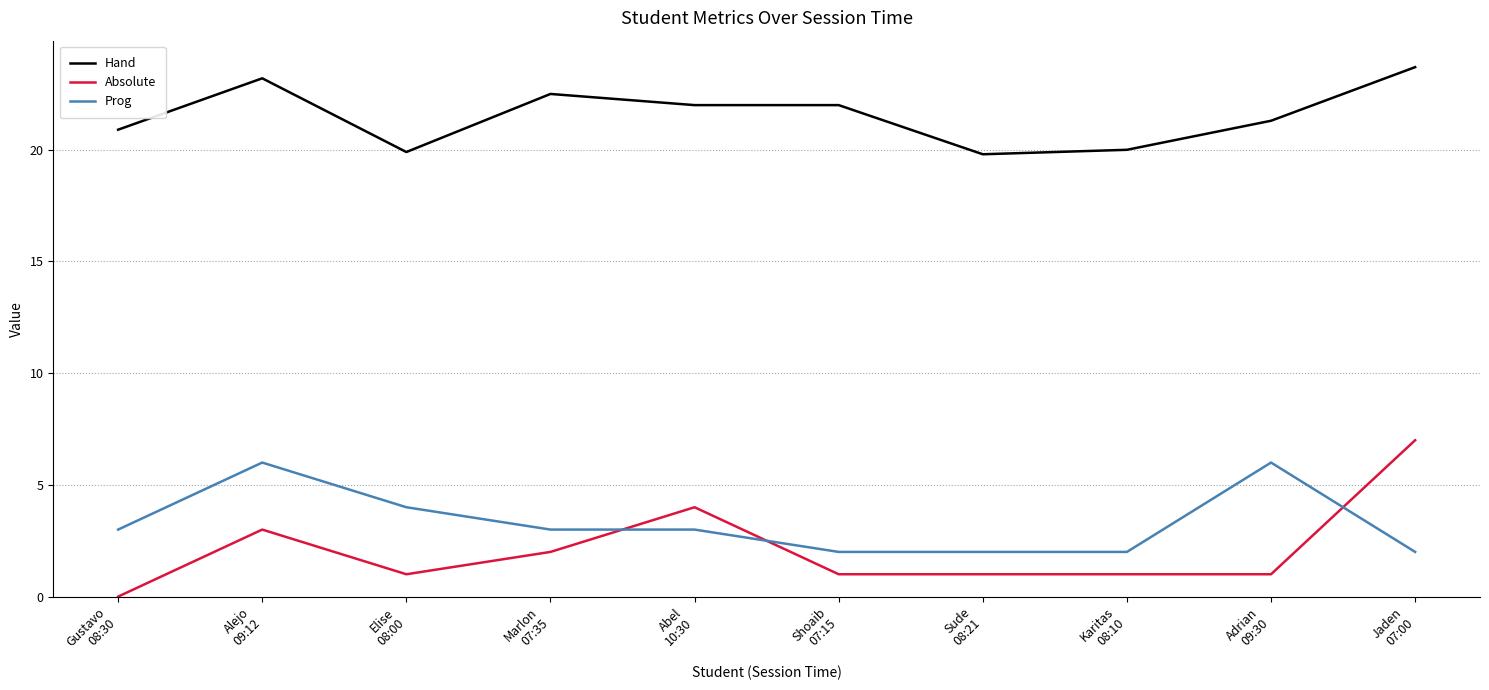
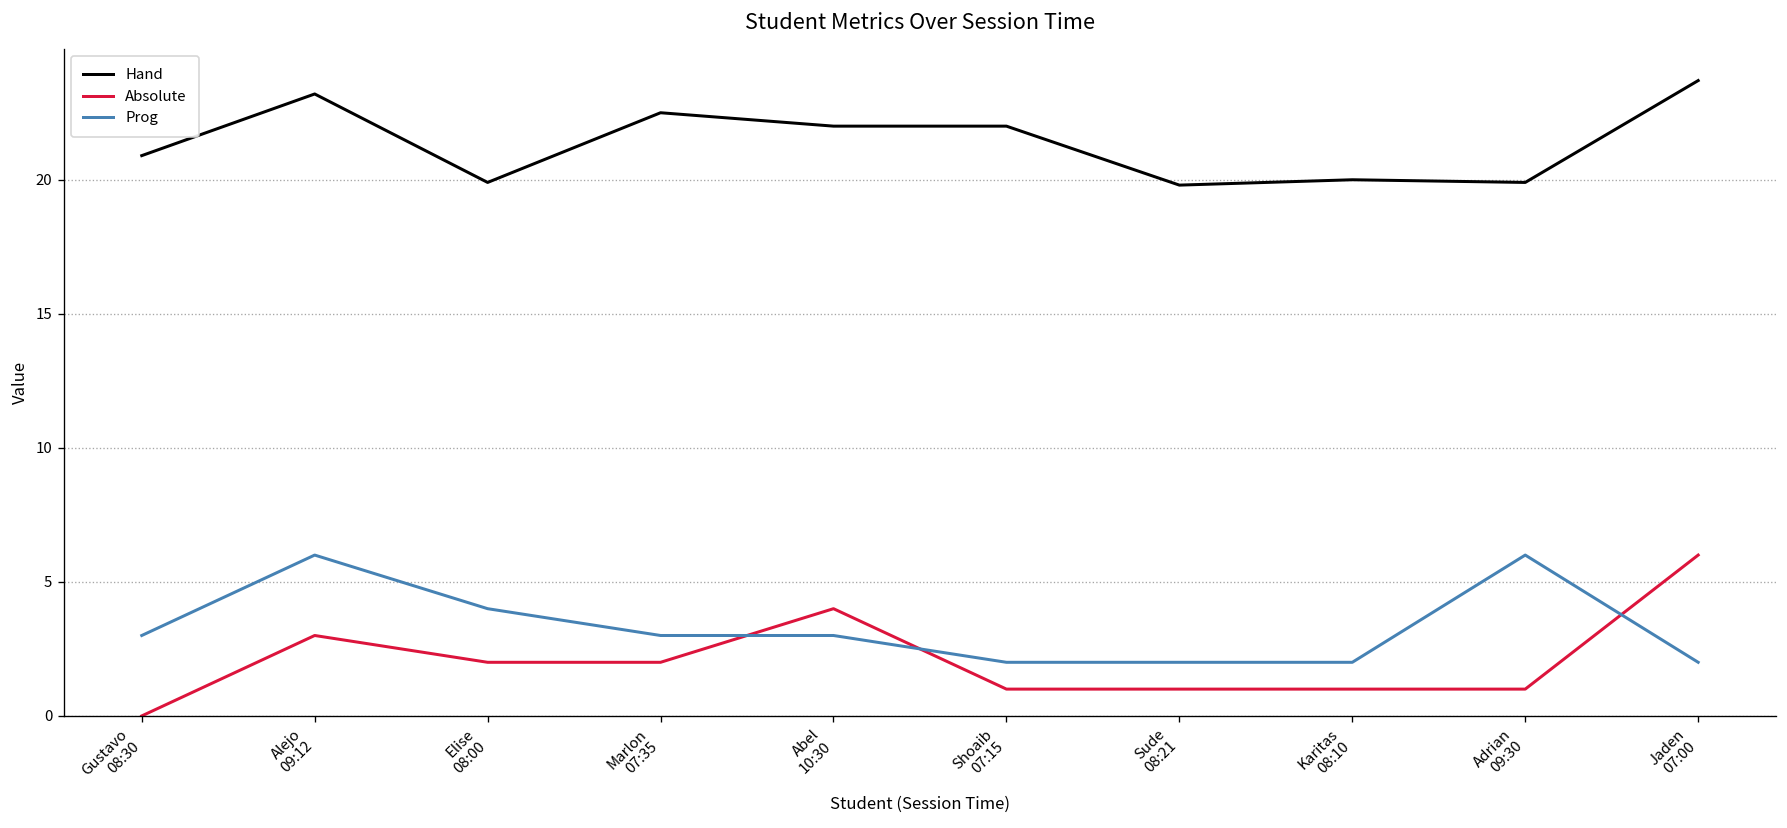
Absolute, Elise 08:00: 1 -> 2
Hand, Adrian 09:30: 21.3 -> 19.9
Absolute, Jaden 07:00: 7 -> 6
